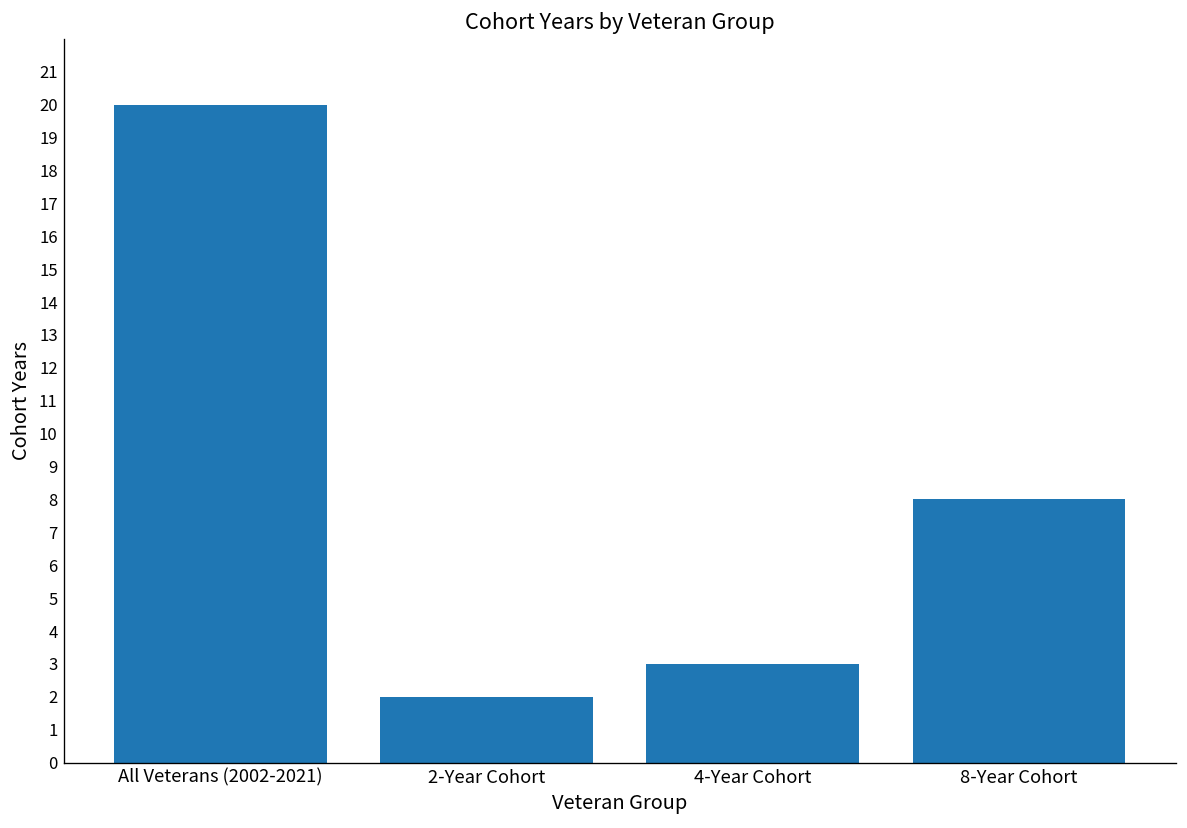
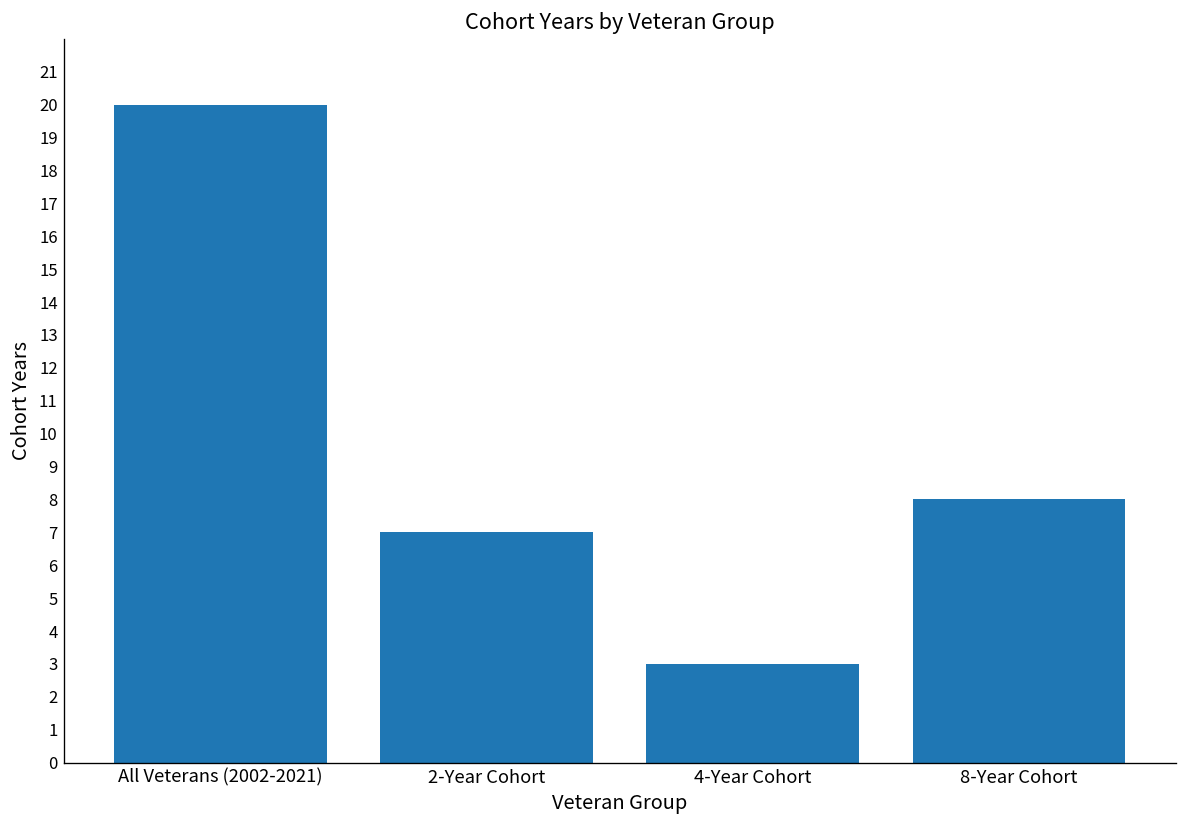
2-Year Cohort: 2 -> 7
